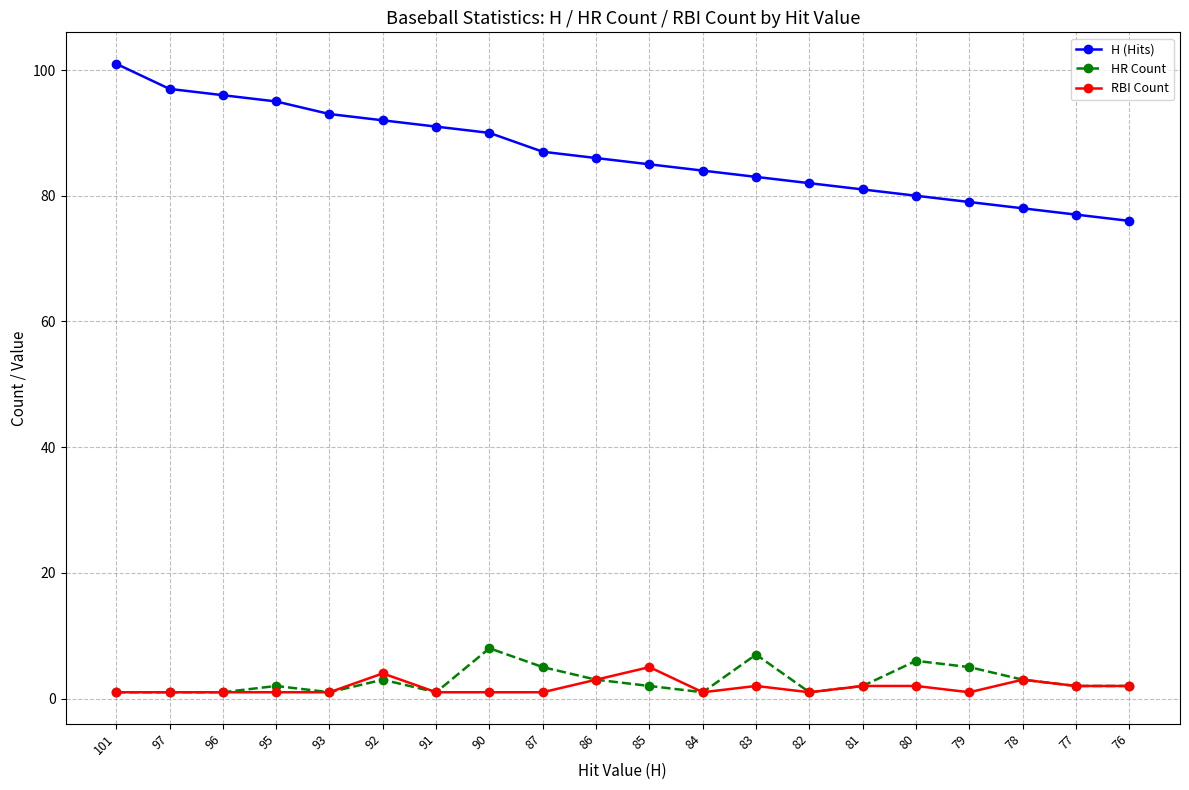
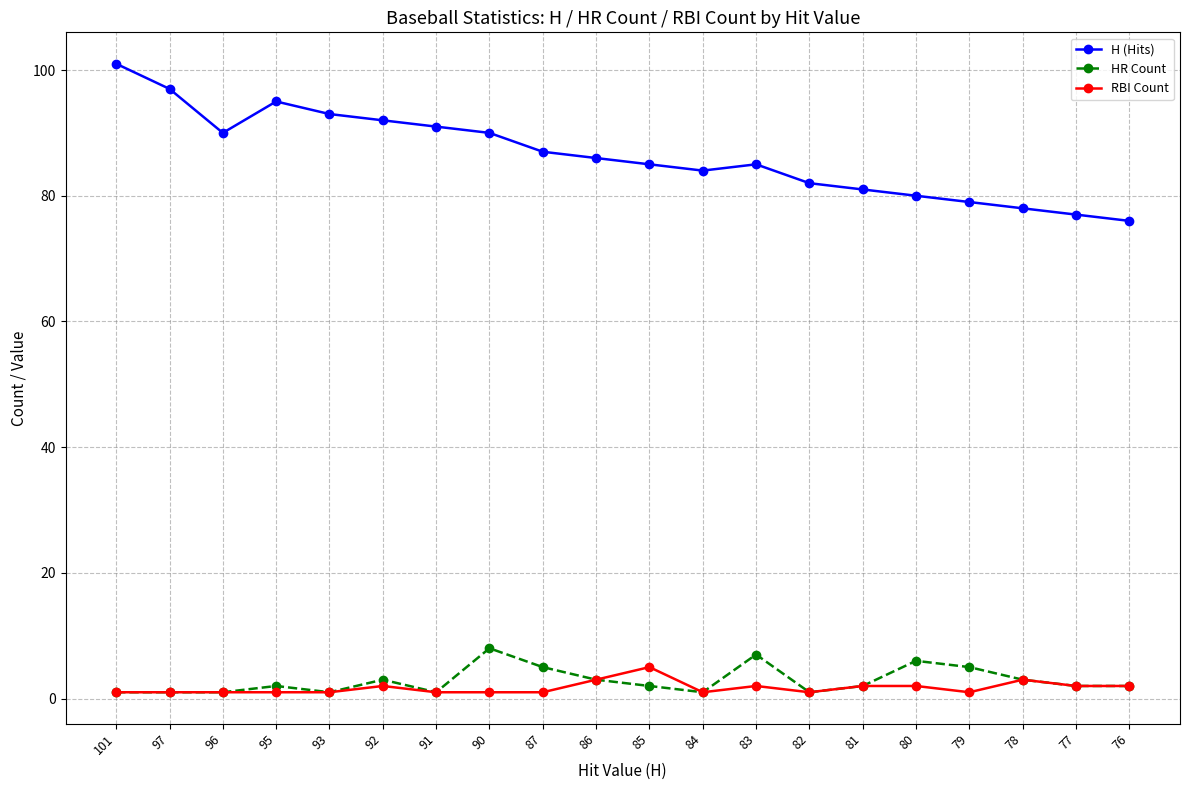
H (Hits), 96: 96 -> 90
RBI Count, 92: 4 -> 2
H (Hits), 83: 83 -> 85
